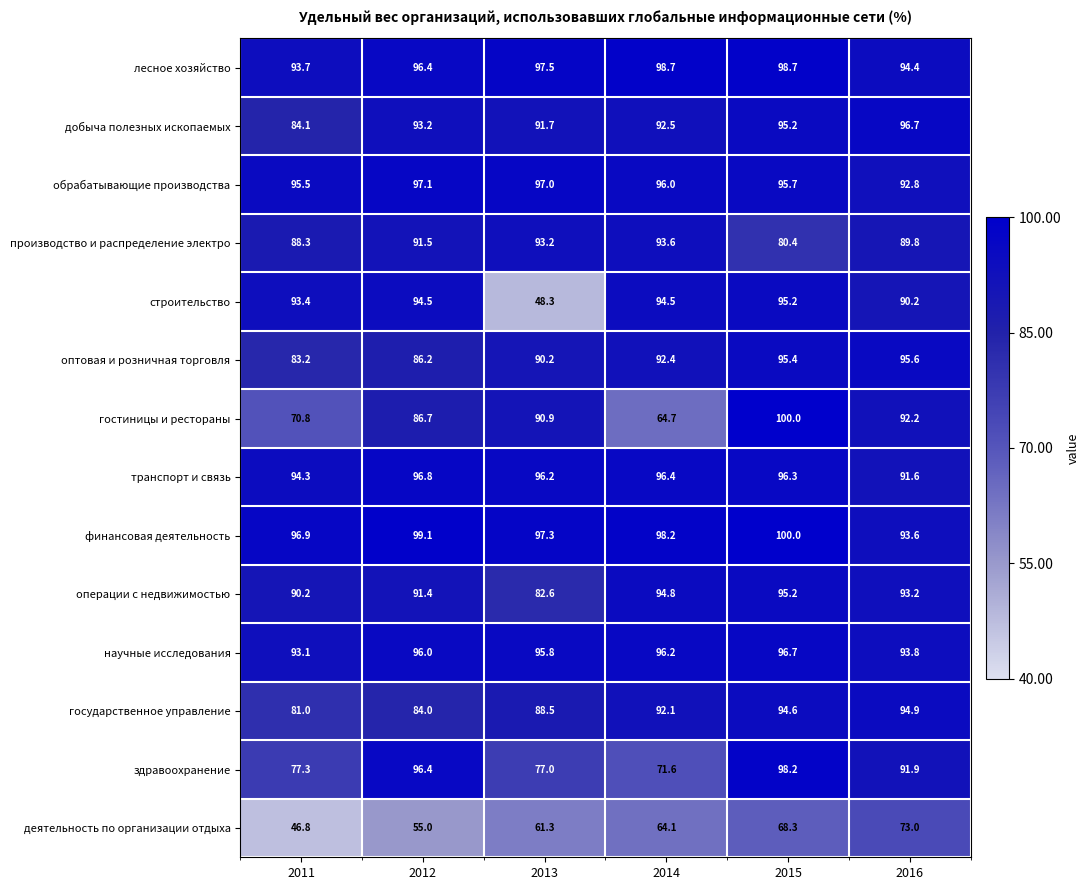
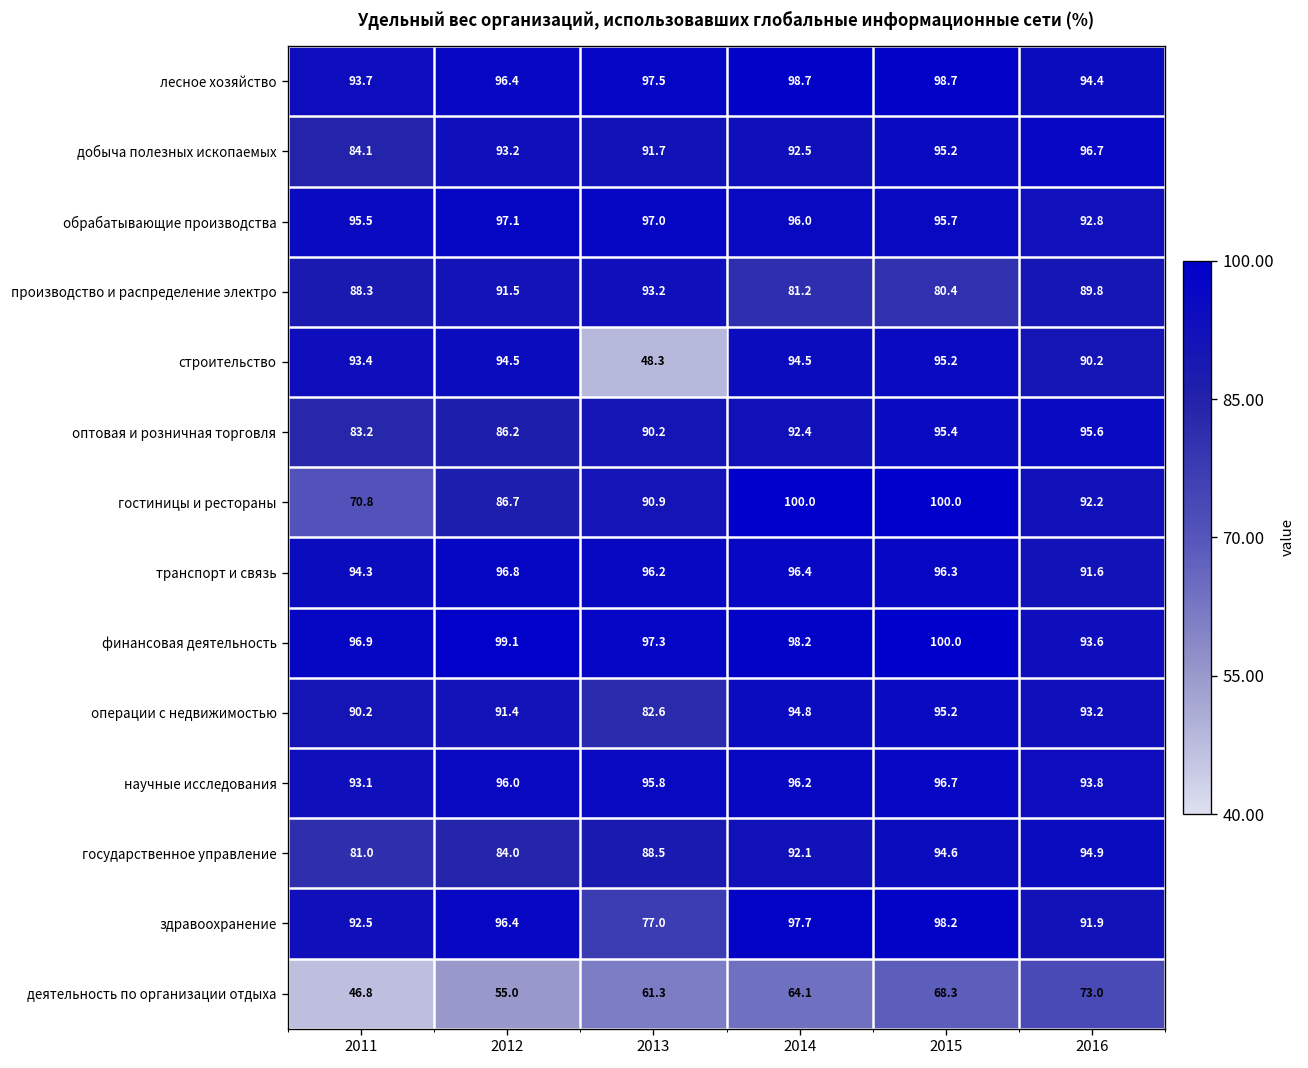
производство и распределение электро, 2014: 93.6 -> 81.2
гостиницы и рестораны, 2014: 64.7 -> 100.0
здравоохранение, 2011: 77.3 -> 92.5
здравоохранение, 2014: 71.6 -> 97.7
